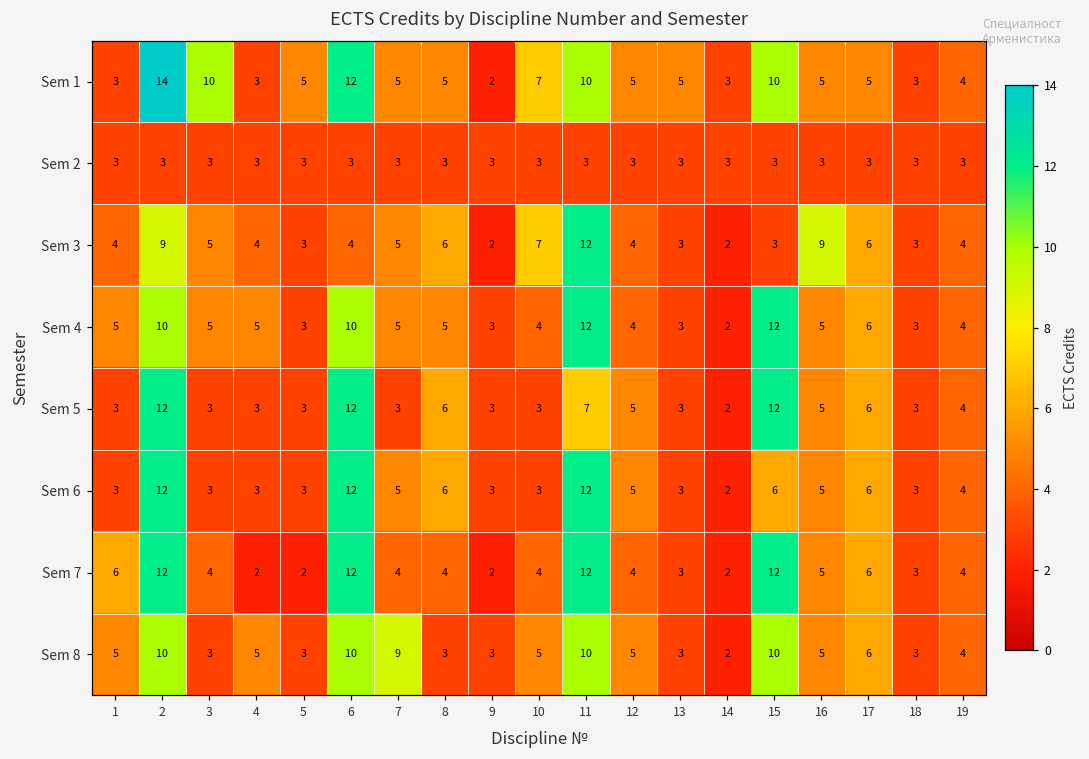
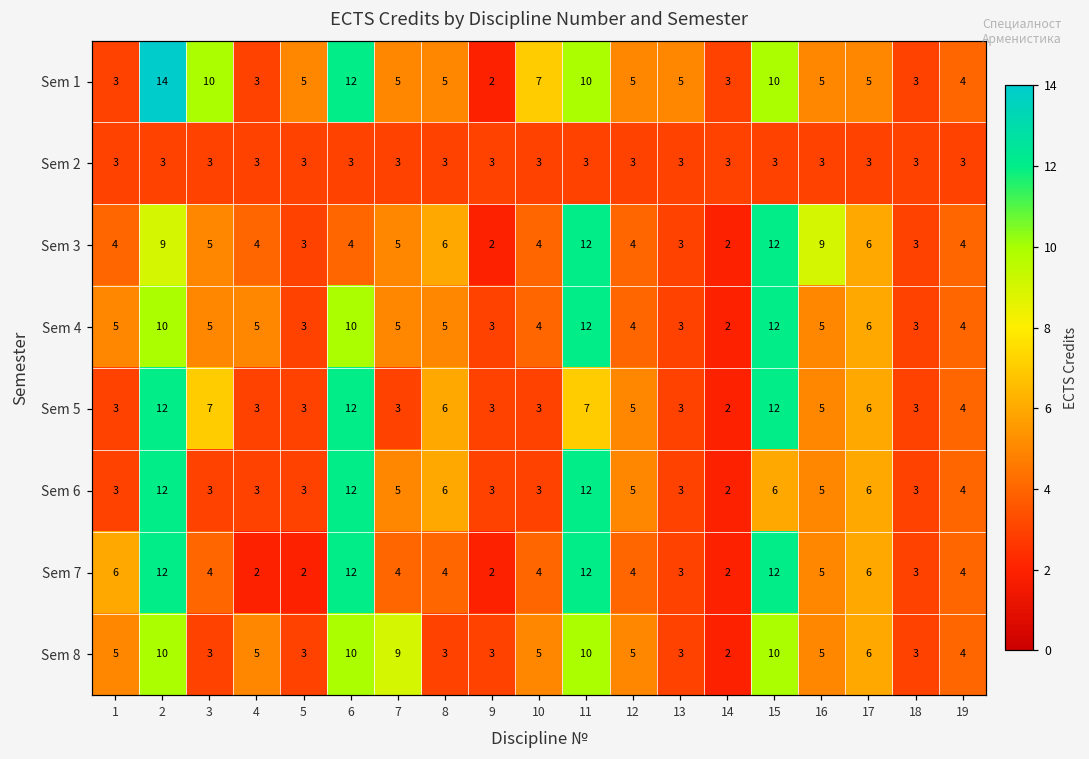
Sem 3, 10: 7 -> 4
Sem 3, 15: 3 -> 12
Sem 5, 3: 3 -> 7
